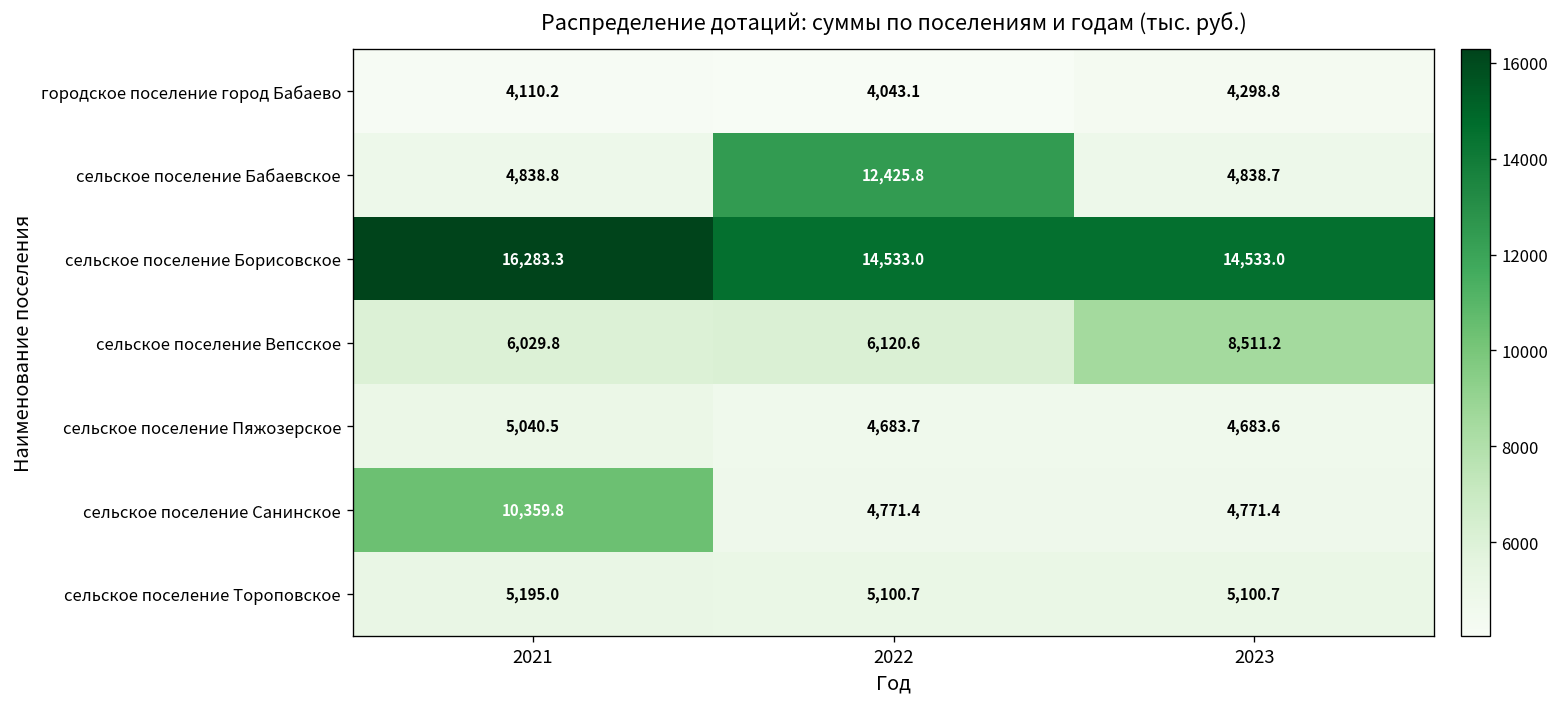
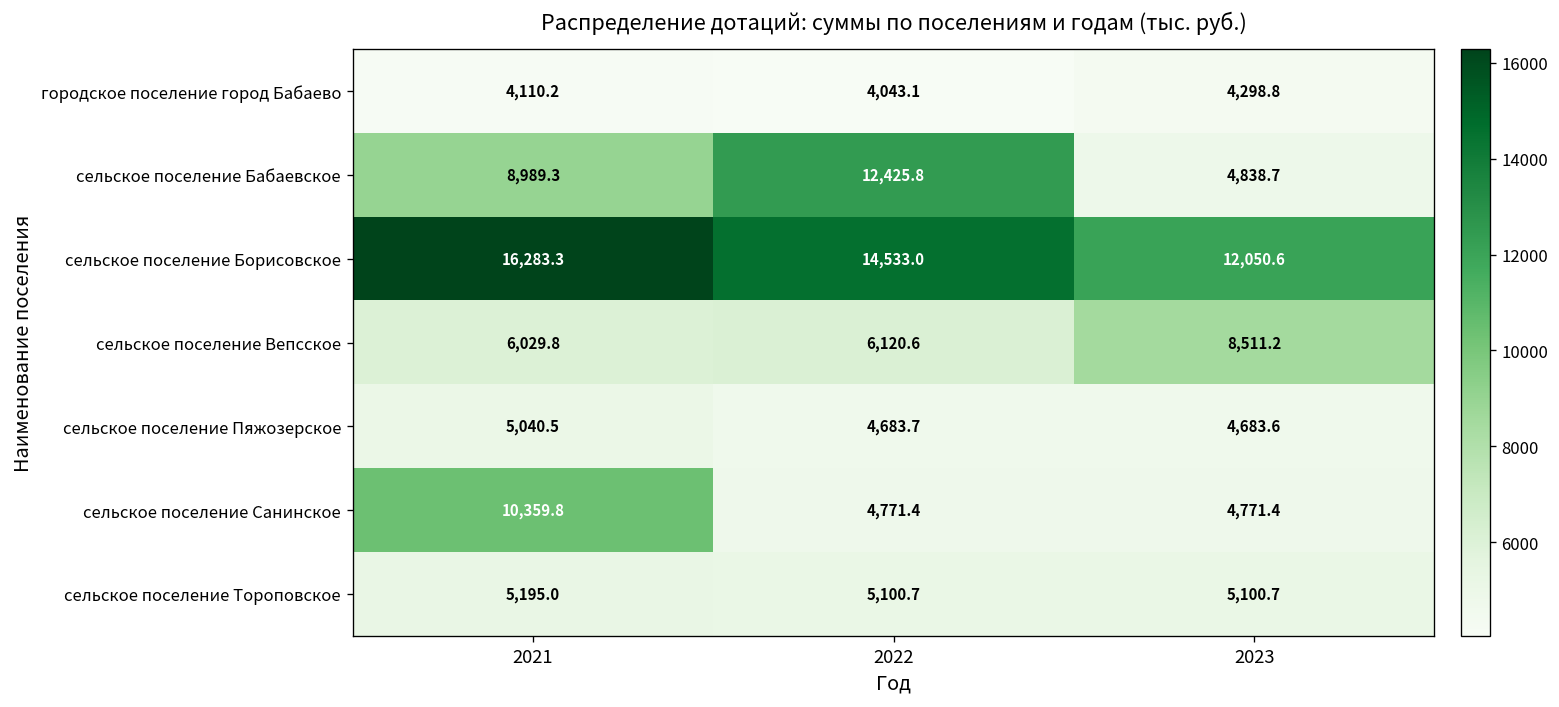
сельское поселение Бабаевское, 2021: 4,838.8 -> 8,989.3
сельское поселение Борисовское, 2023: 14,533.0 -> 12,050.6
